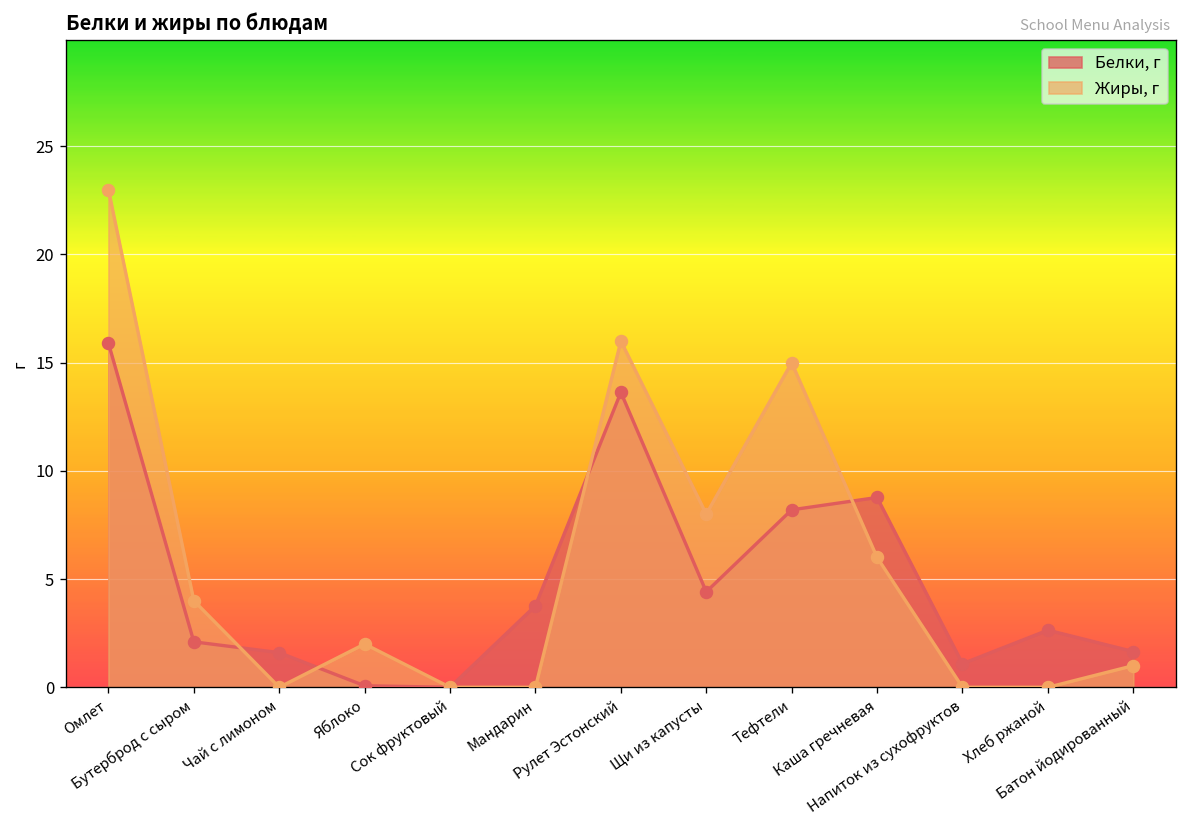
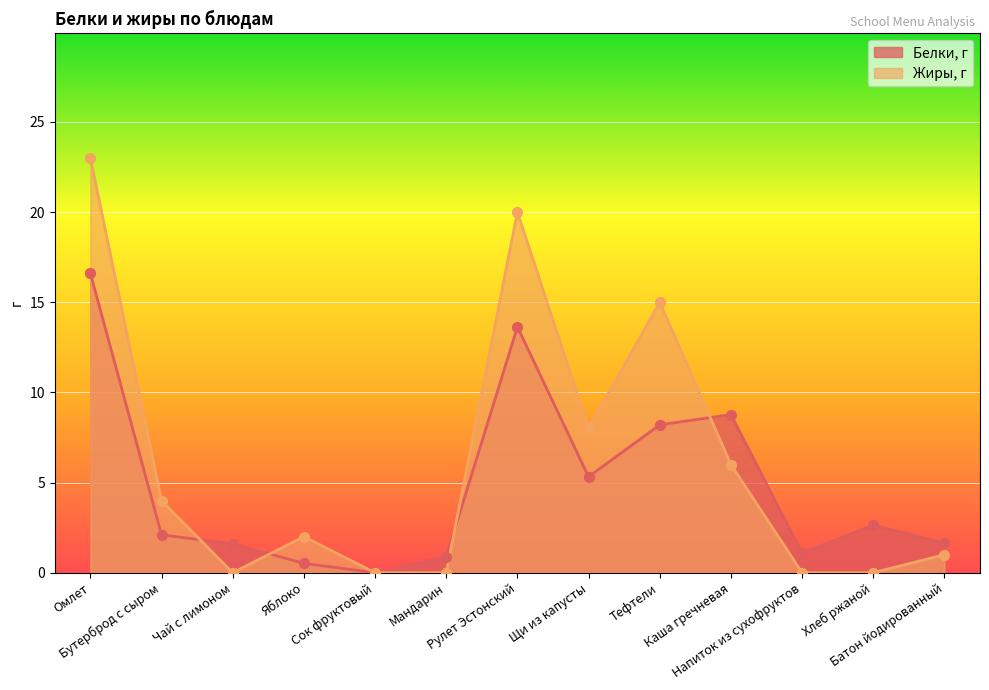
Белки, г, Омлет: 15.9 -> 16.6
Белки, г, Яблоко: 0.1 -> 0.5
Белки, г, Мандарин: 3.8 -> 0.9
Жиры, г, Рулет Эстонский: 16 -> 20
Белки, г, Щи из капусты: 4.4 -> 5.3
